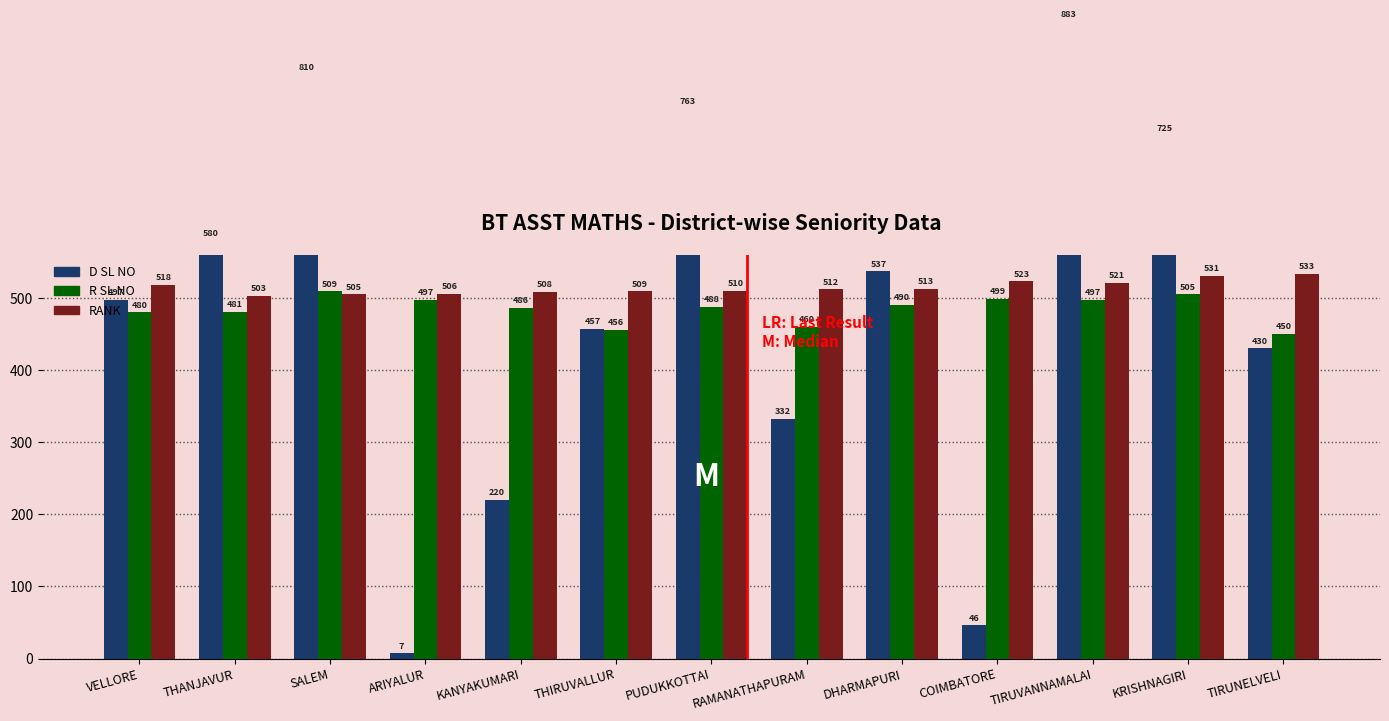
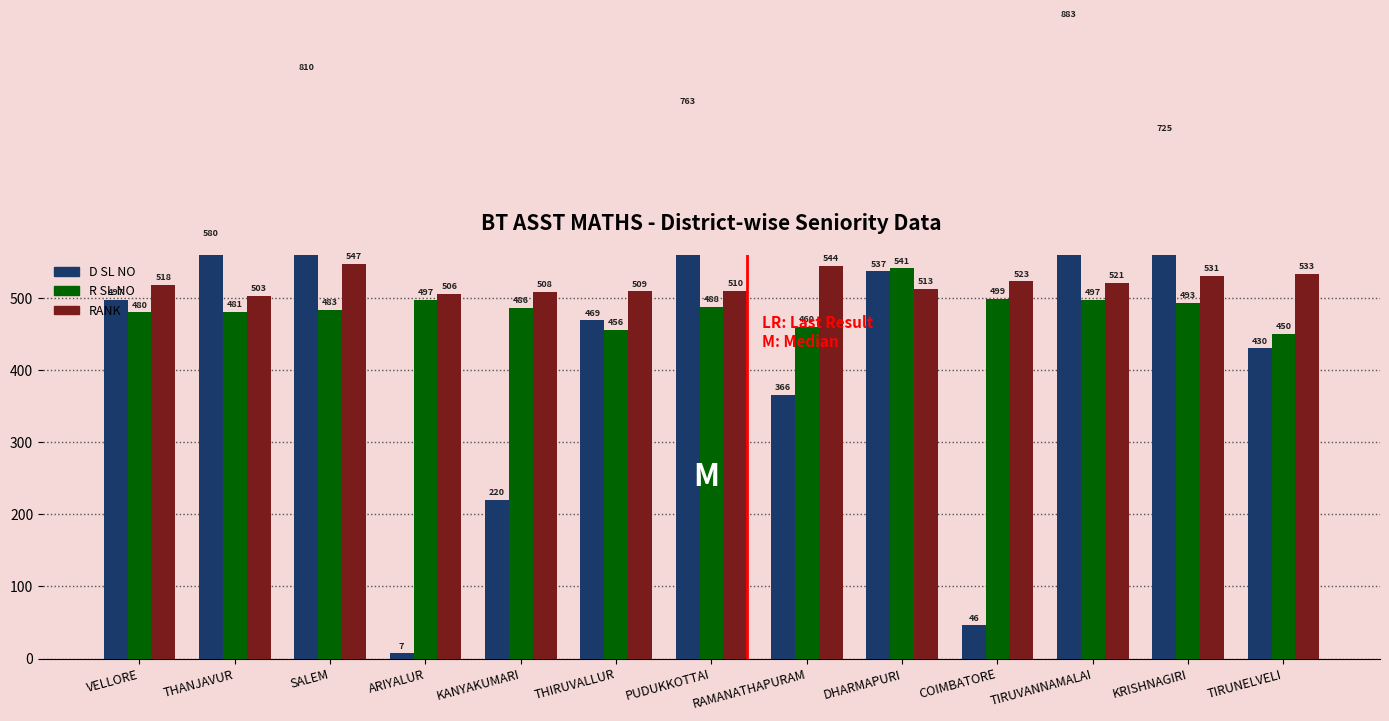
R SL NO, SALEM: 509 -> 483
RANK, SALEM: 505 -> 547
D SL NO, THIRUVALLUR: 457 -> 469
D SL NO, RAMANATHAPURAM: 332 -> 366
RANK, RAMANATHAPURAM: 512 -> 544
R SL NO, DHARMAPURI: 490 -> 541
R SL NO, KRISHNAGIRI: 505 -> 493
